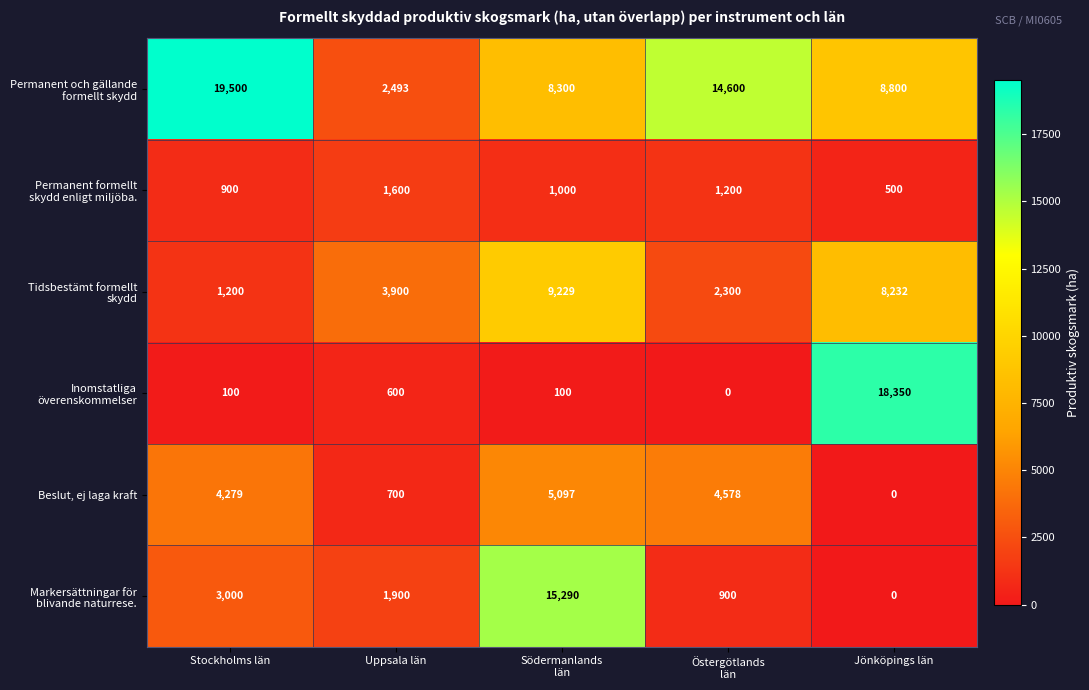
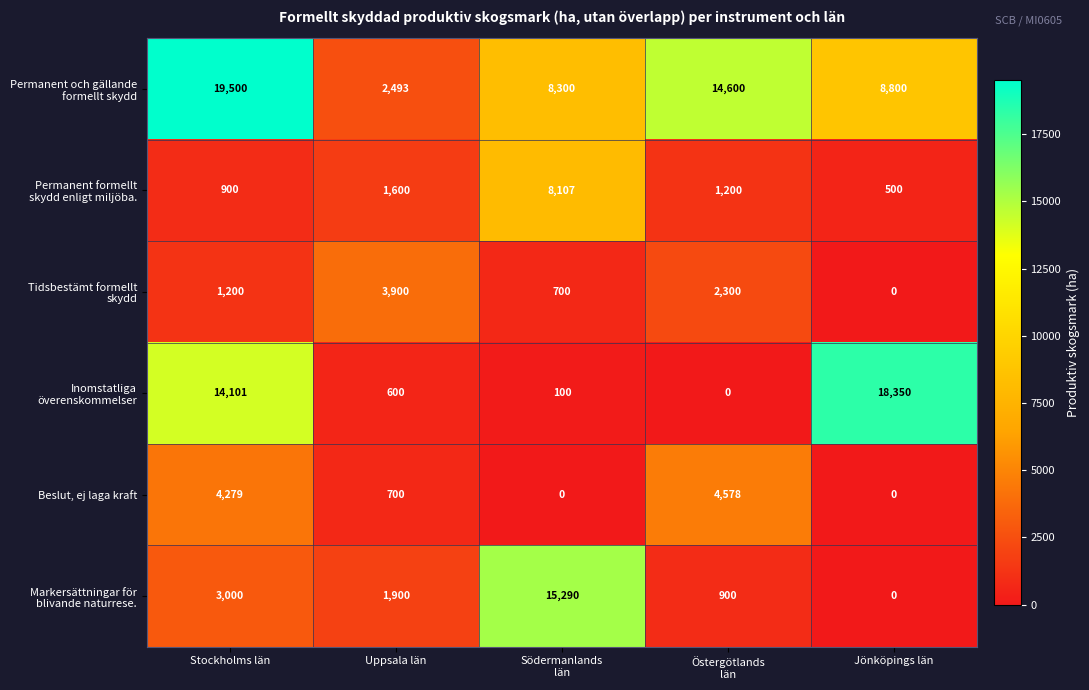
Permanent formellt skydd enligt miljöba., Södermanlands län: 1,000 -> 8,107
Tidsbestämt formellt skydd, Södermanlands län: 9,229 -> 700
Tidsbestämt formellt skydd, Jönköpings län: 8,232 -> 0
Inomstatliga överenskommelser, Stockholms län: 100 -> 14,101
Beslut, ej laga kraft, Södermanlands län: 5,097 -> 0
